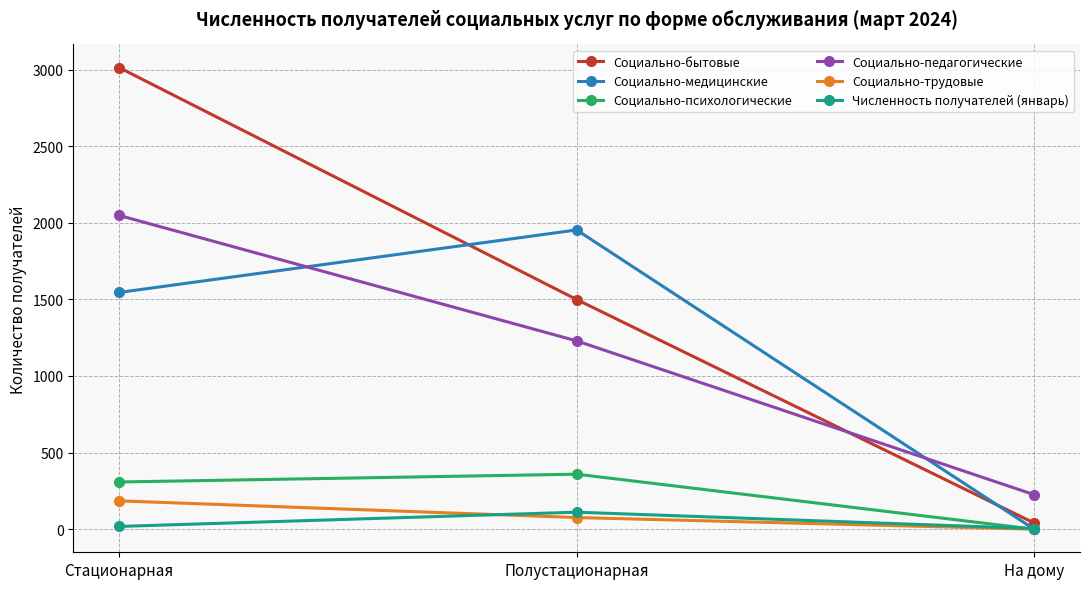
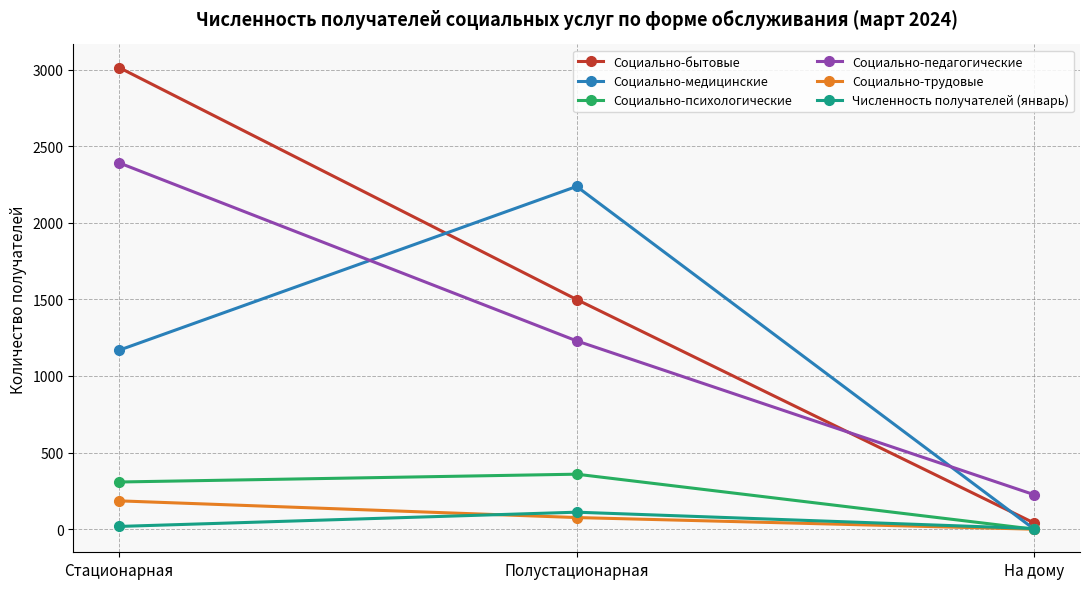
Социально-медицинские, Стационарная: 1550 -> 1170
Социально-педагогические, Стационарная: 2050 -> 2390
Социально-медицинские, Полустационарная: 1950 -> 2240
